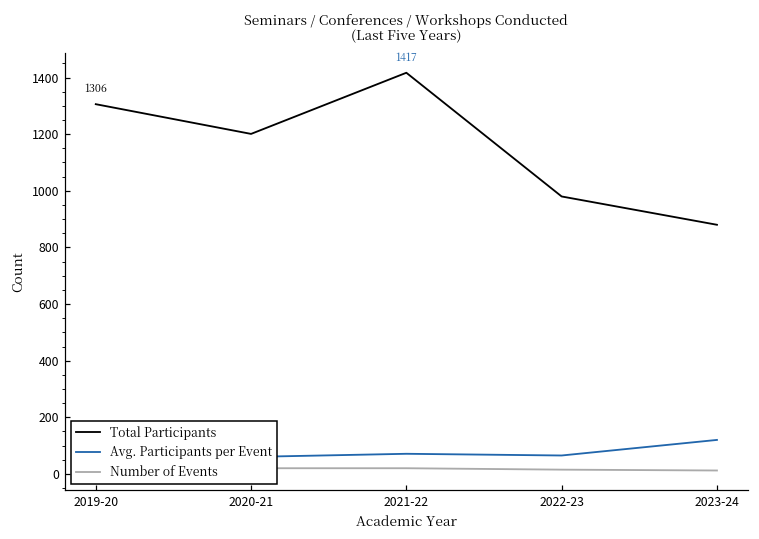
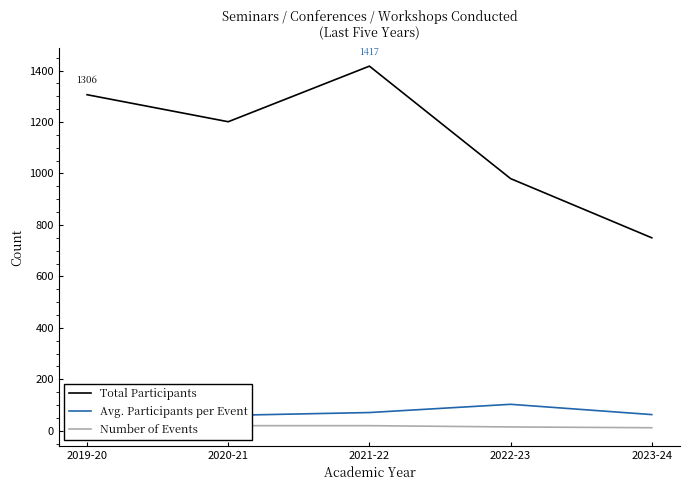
Avg. Participants per Event, 2022-23: 70 -> 100
Total Participants, 2023-24: 880 -> 750
Avg. Participants per Event, 2023-24: 120 -> 60
